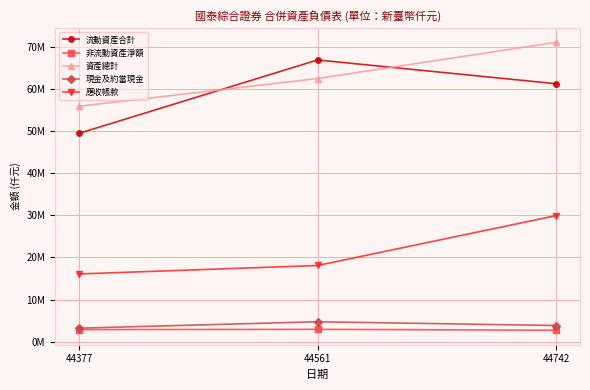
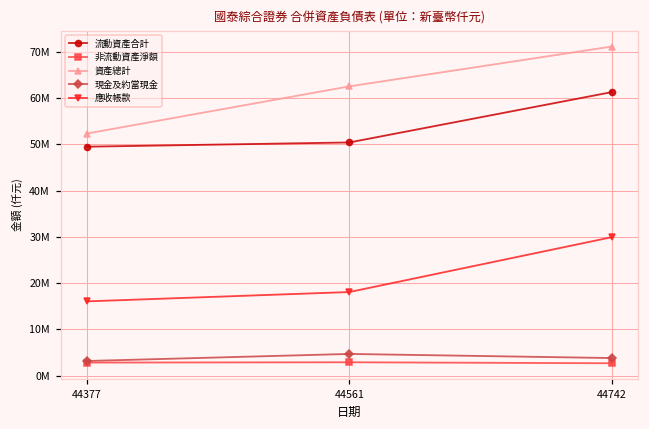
資產總計, 44377: 56000000 -> 52000000
流動資產合計, 44561: 67000000 -> 50000000
